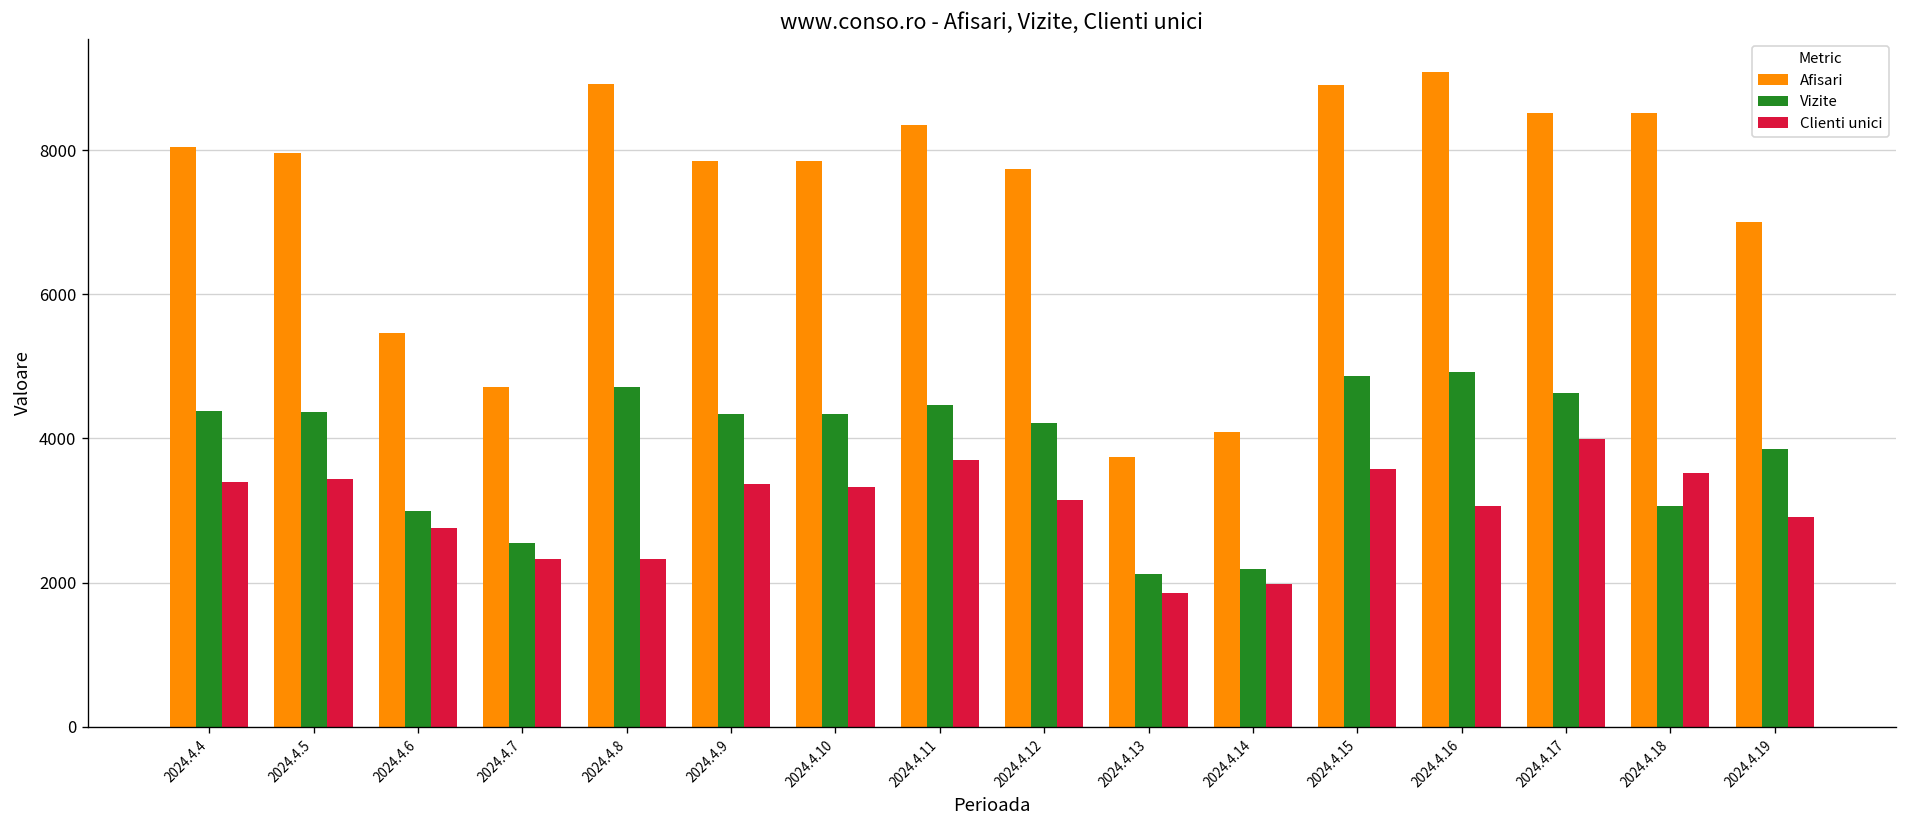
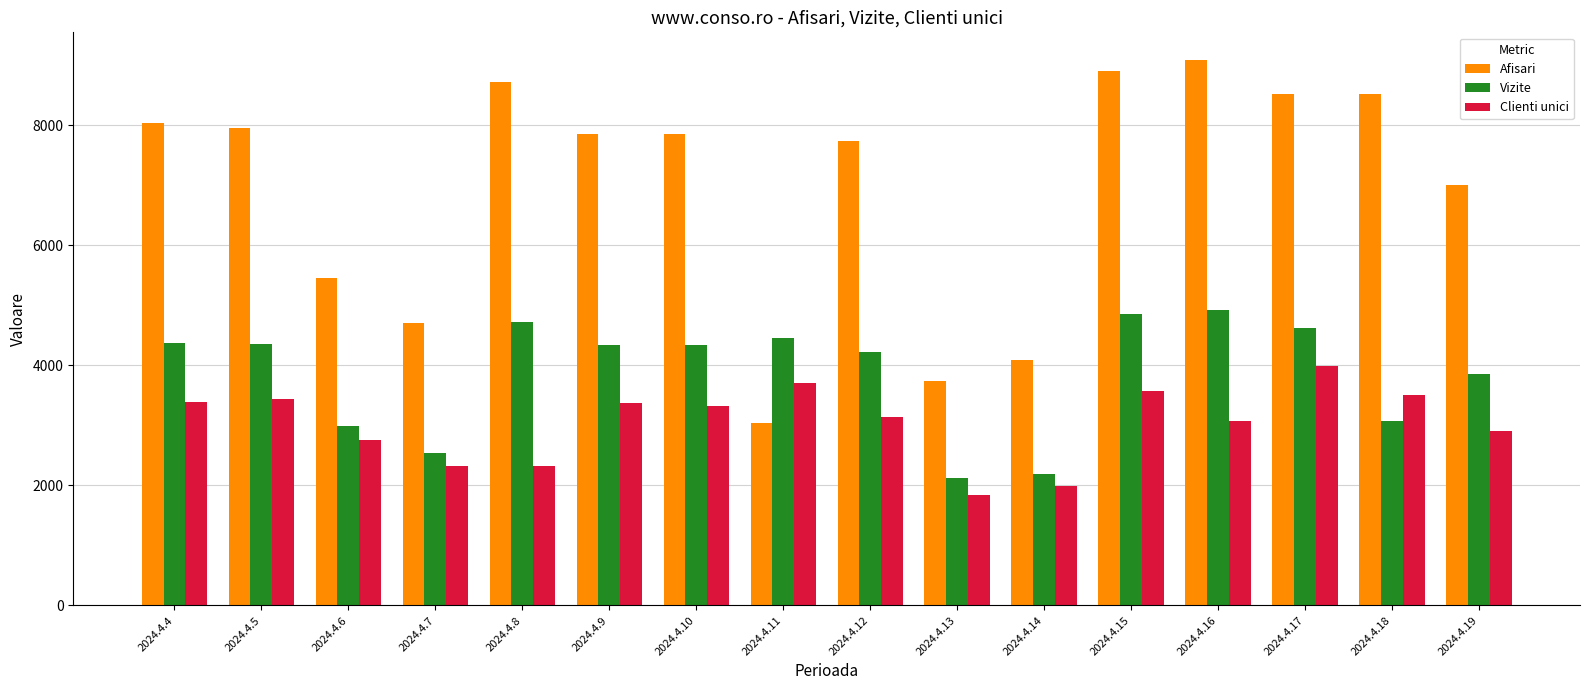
Afisari, 2024.4.8: 8900 -> 8700
Afisari, 2024.4.11: 8300 -> 3000
